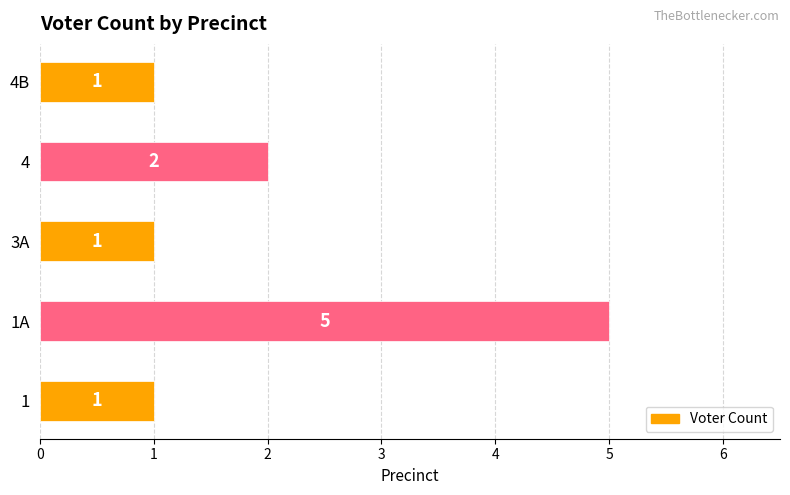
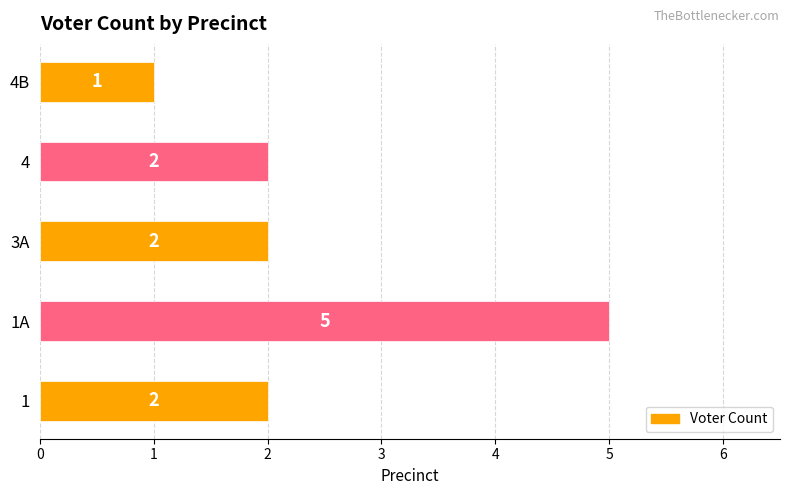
3A: 1 -> 2
1: 1 -> 2
